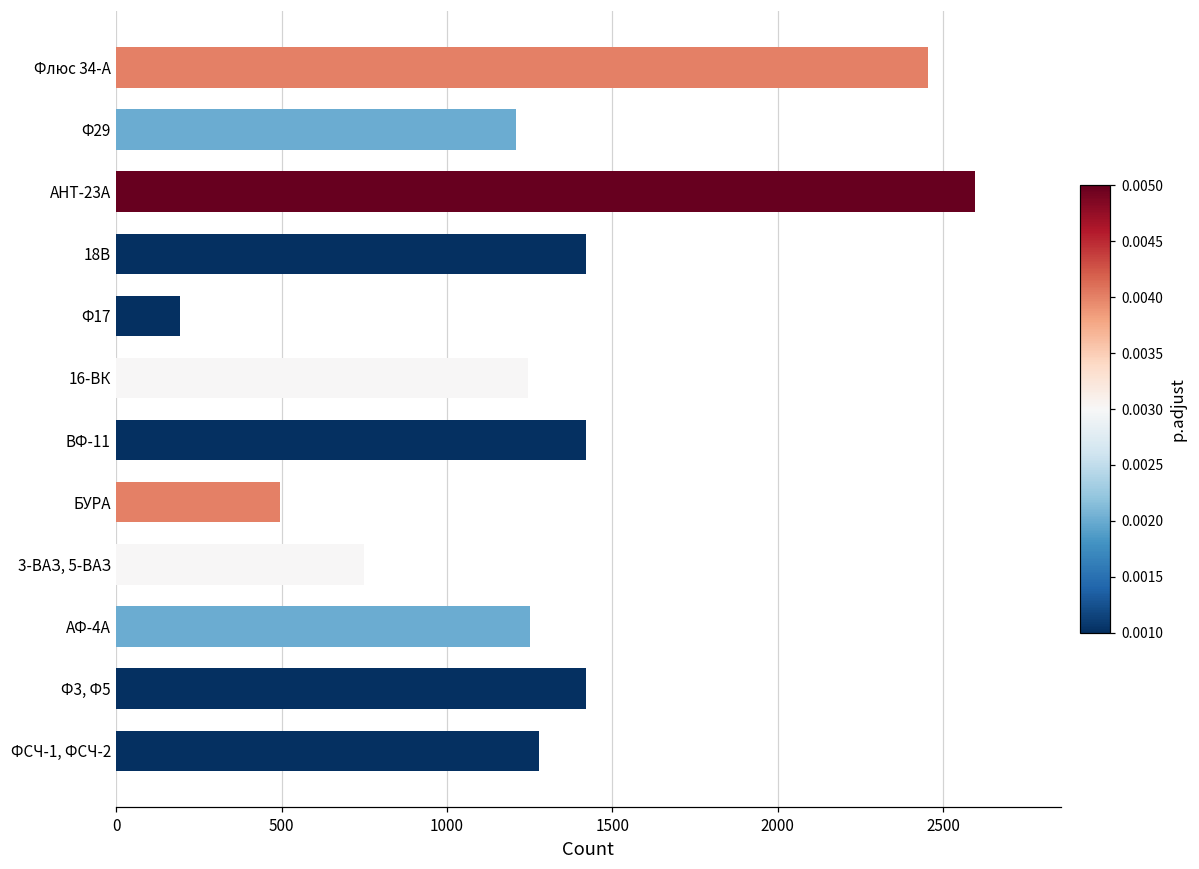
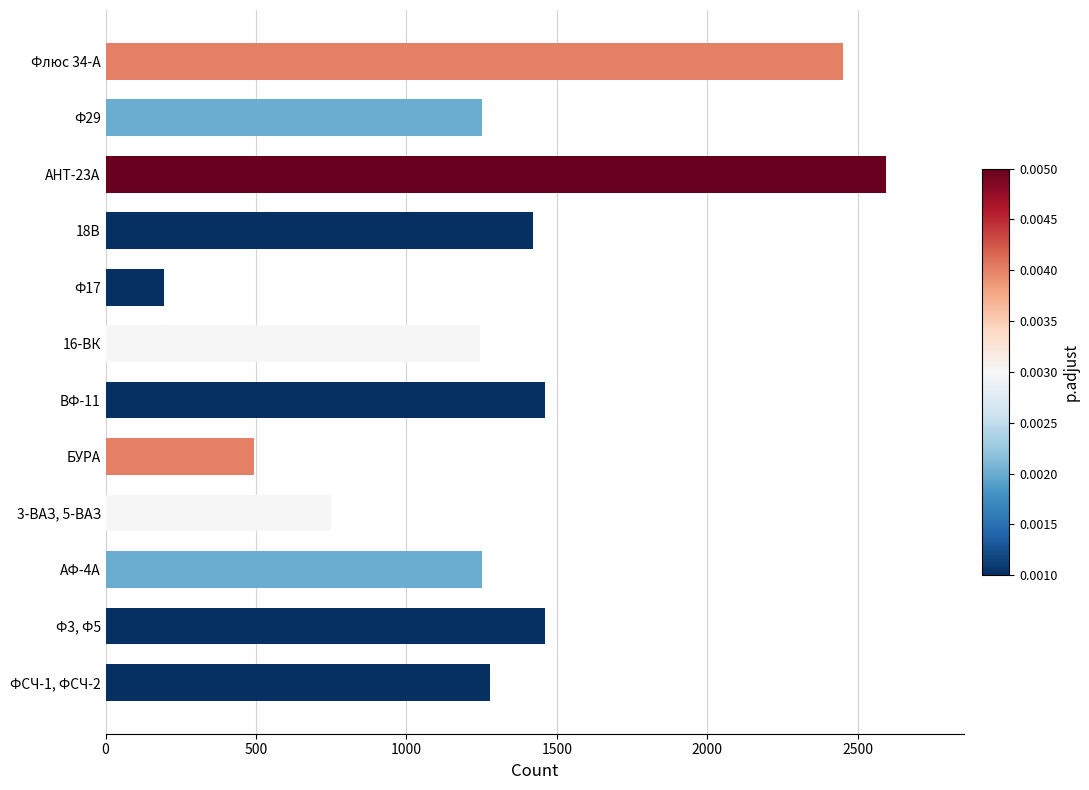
Ф29: 1210 -> 1250
ВФ-11: 1420 -> 1460
Ф3, Ф5: 1420 -> 1460
